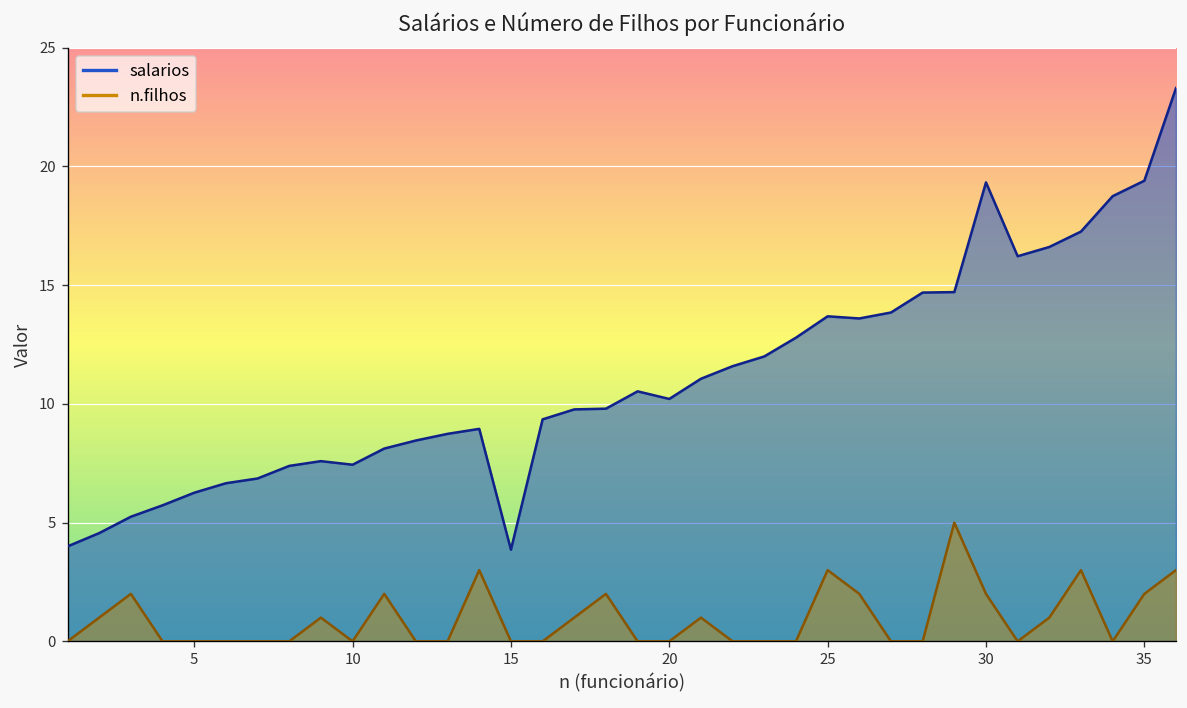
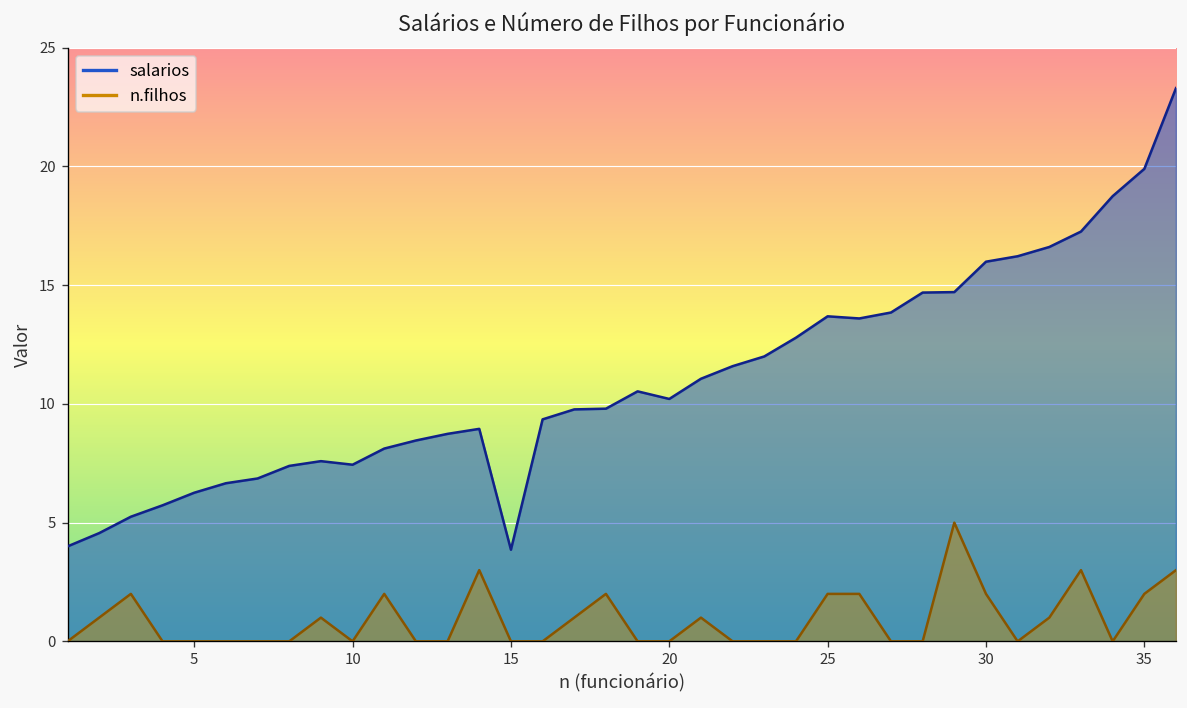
n.filhos, 25: 3 -> 2
salarios, 30: 19.3 -> 16.0
salarios, 35: 19.4 -> 19.9
